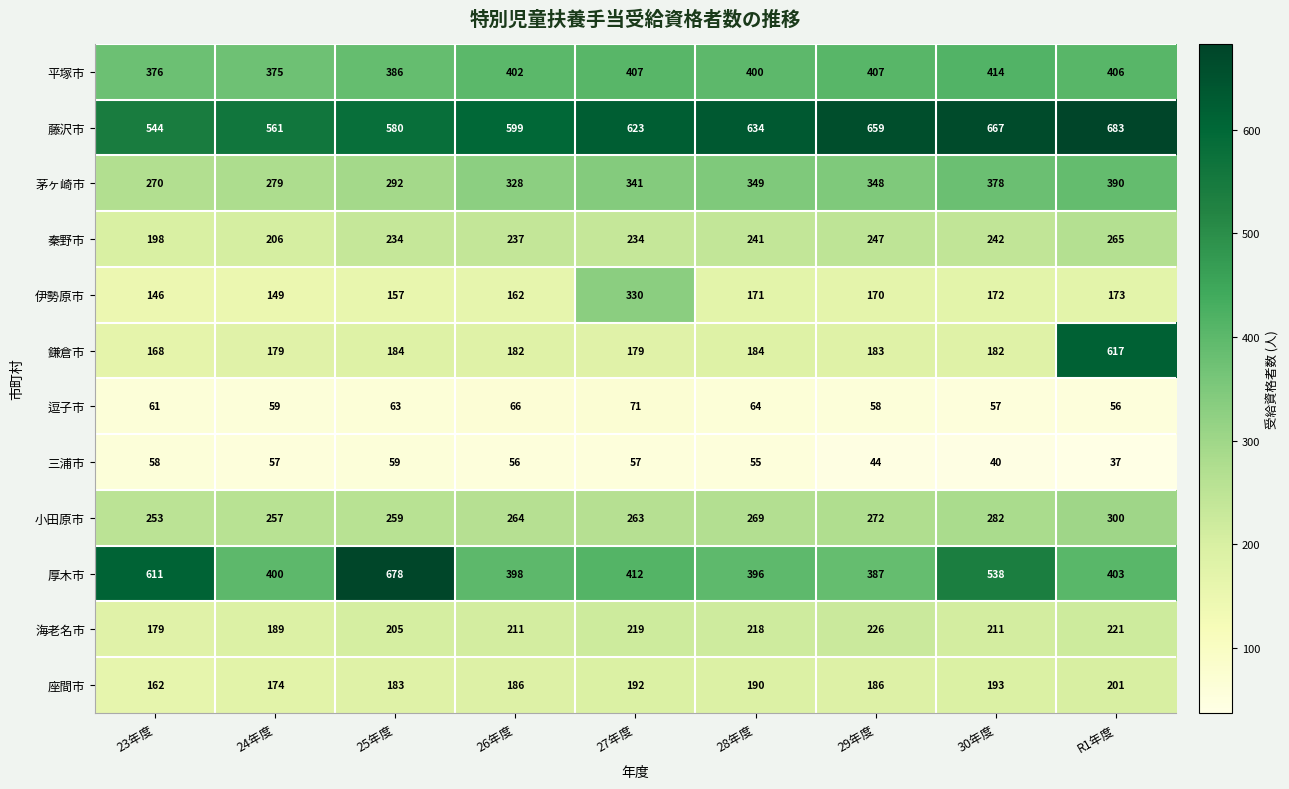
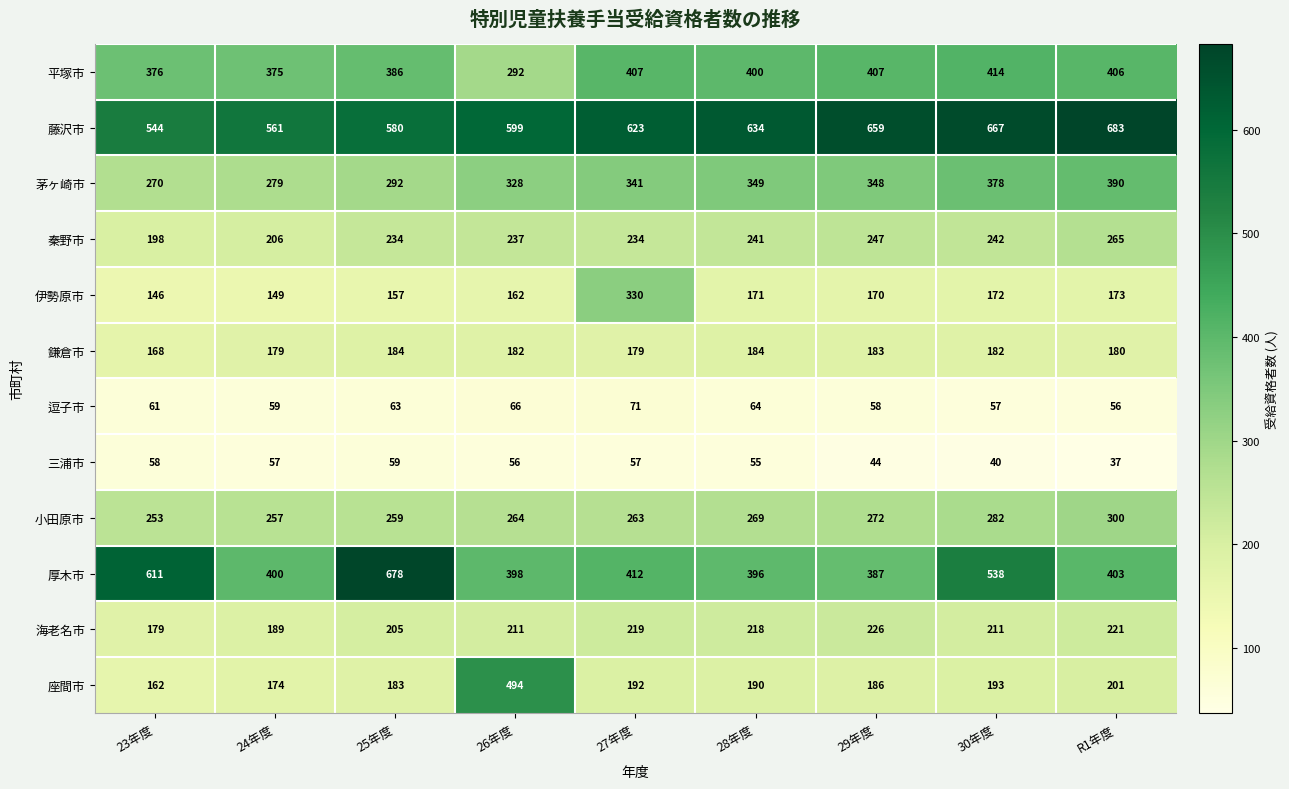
平塚市, 26年度: 402 -> 292
鎌倉市, R1年度: 617 -> 180
座間市, 26年度: 186 -> 494
